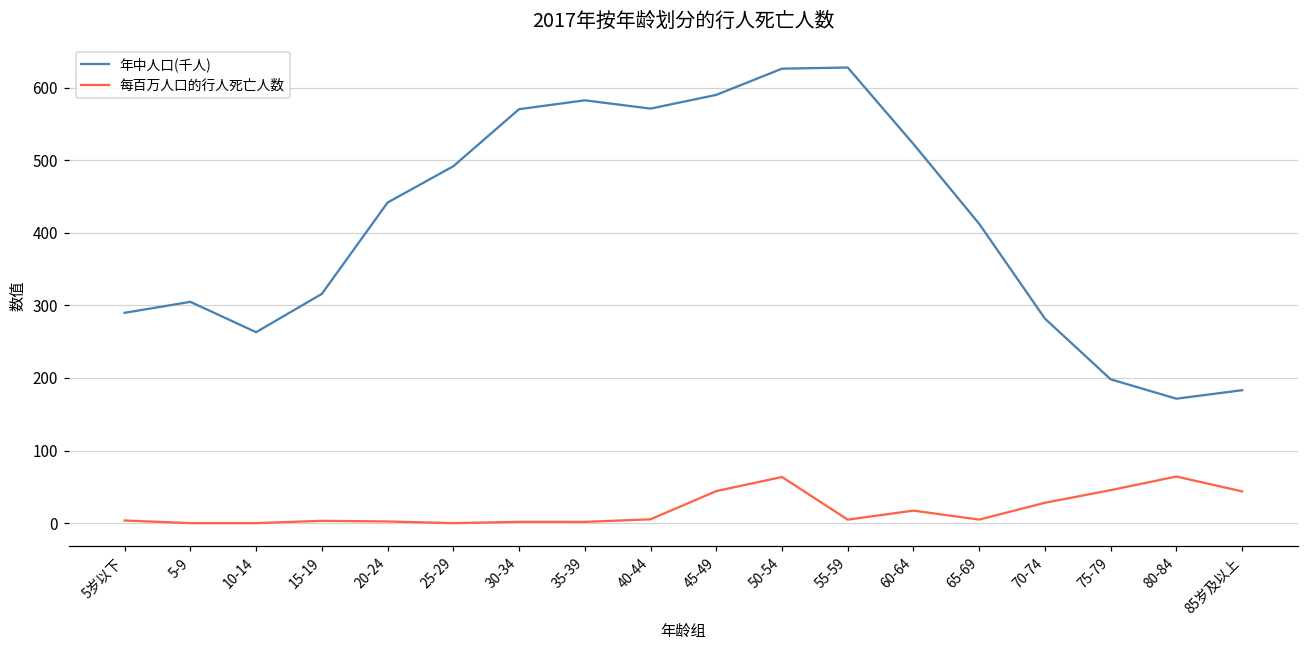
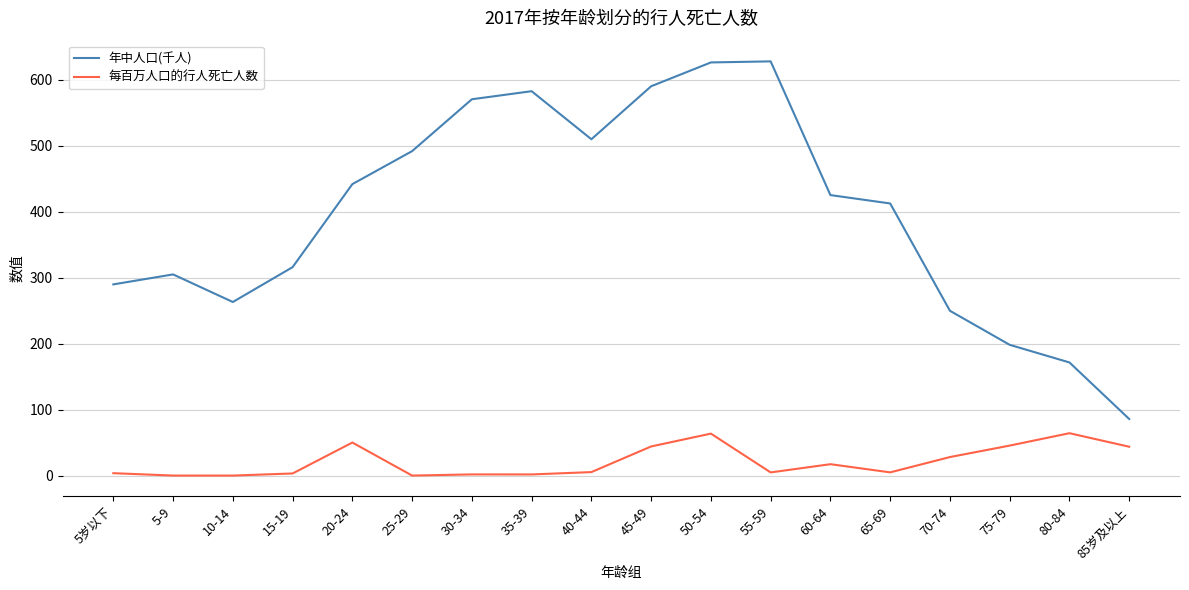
每百万人口的行人死亡人数, 20-24: 0 -> 50
年中人口(千人), 40-44: 570 -> 510
年中人口(千人), 60-64: 520 -> 430
年中人口(千人), 70-74: 280 -> 250
年中人口(千人), 85岁及以上: 180 -> 90
